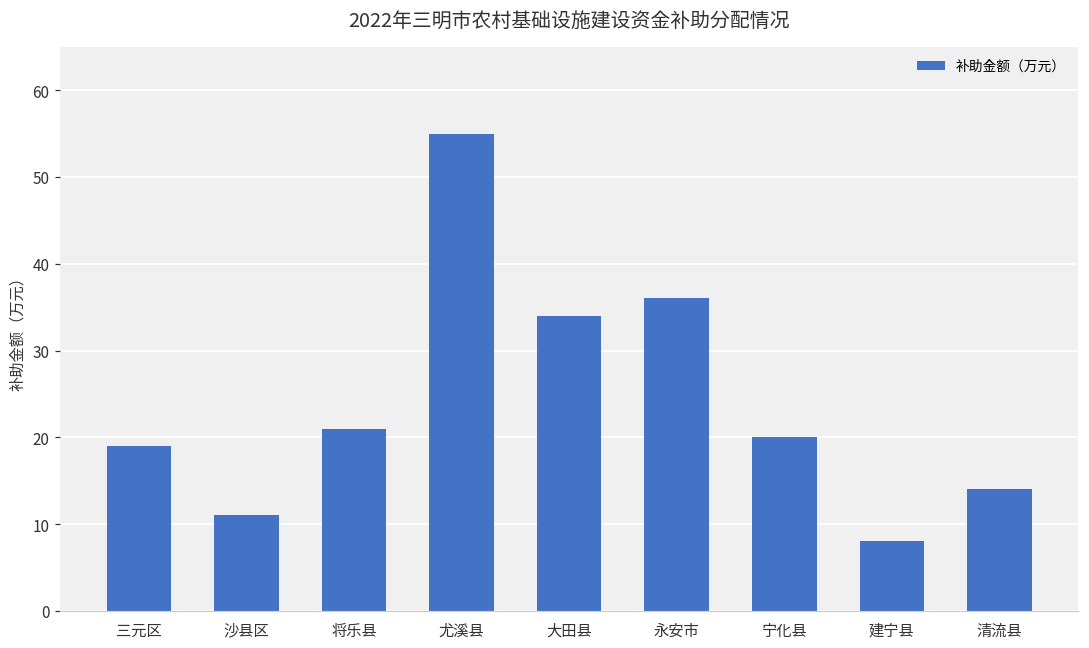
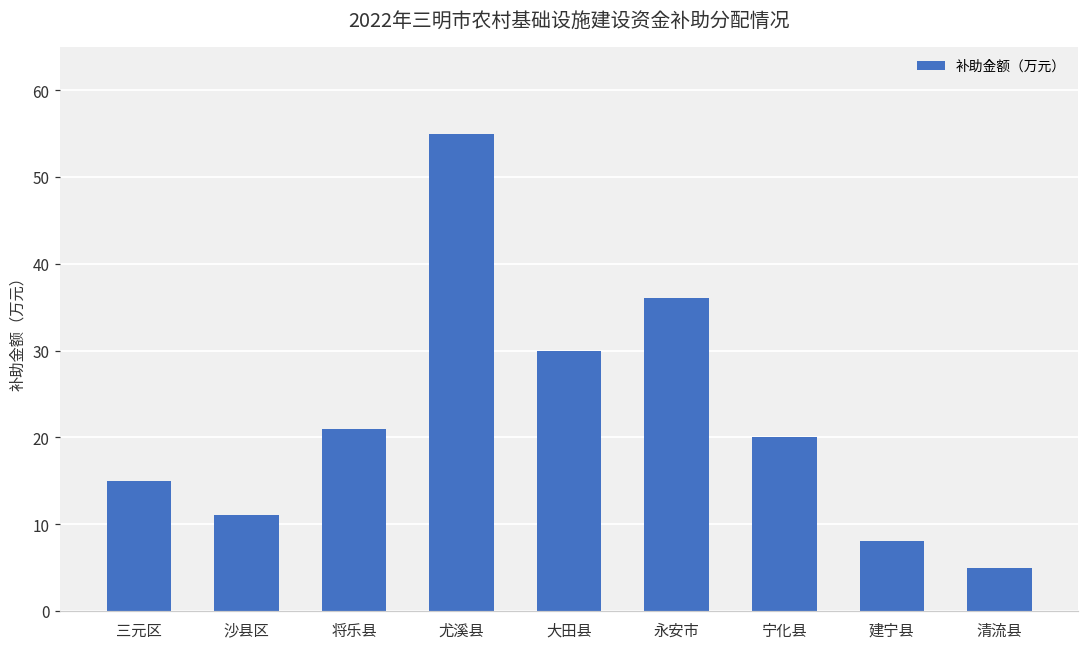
三元区: 19 -> 15
大田县: 34 -> 30
清流县: 14 -> 5
